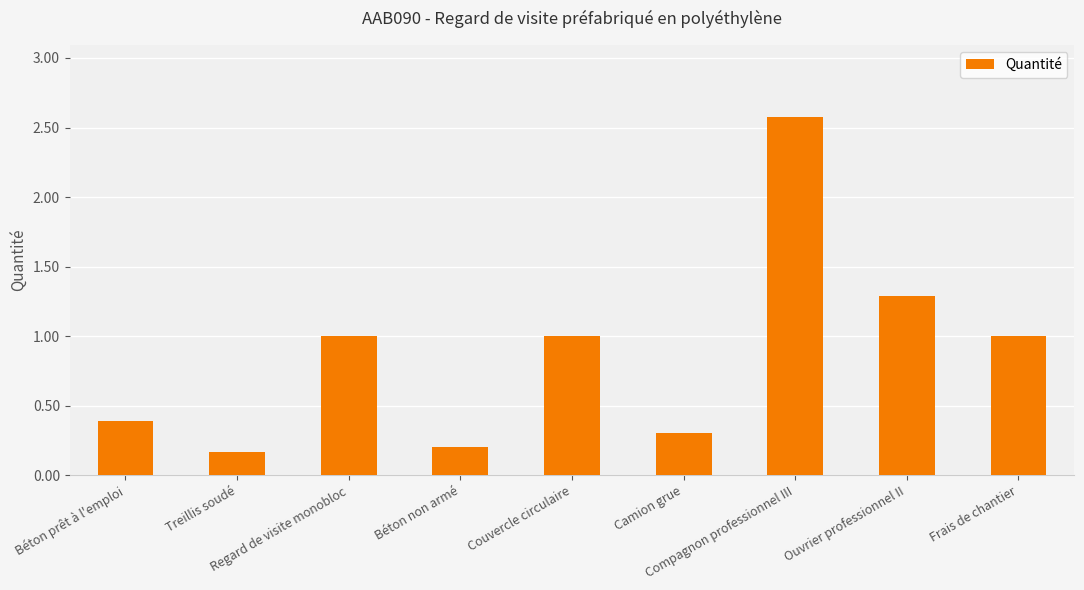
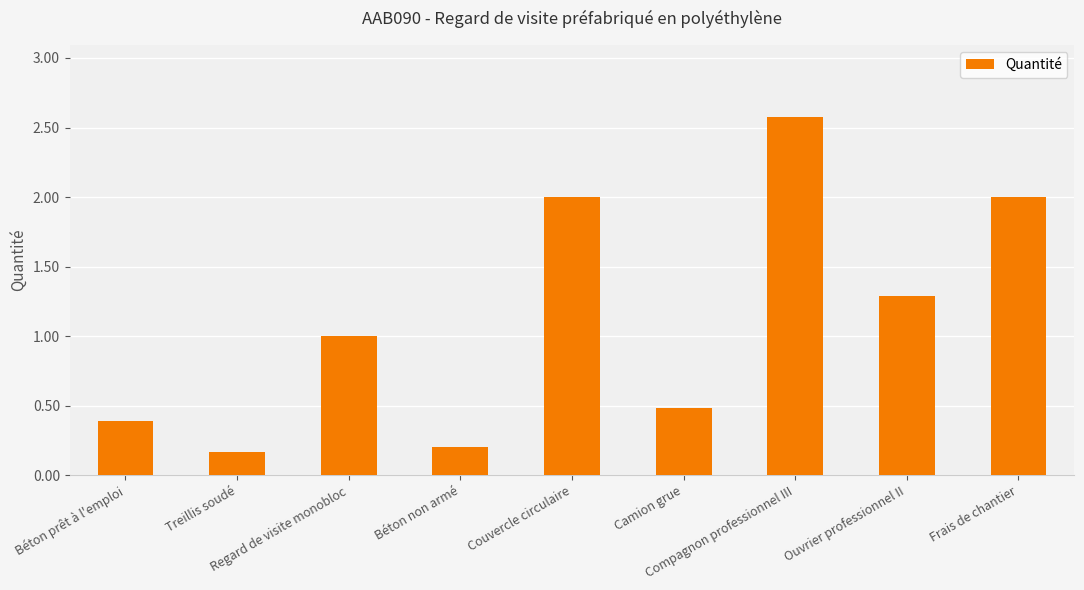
Couvercle circulaire: 1 -> 2
Camion grue: 0.31 -> 0.48
Frais de chantier: 1 -> 2
